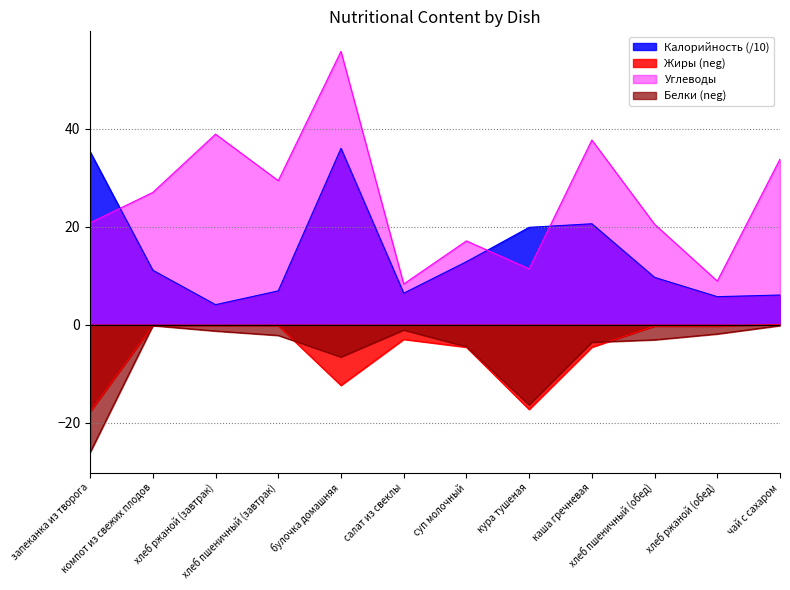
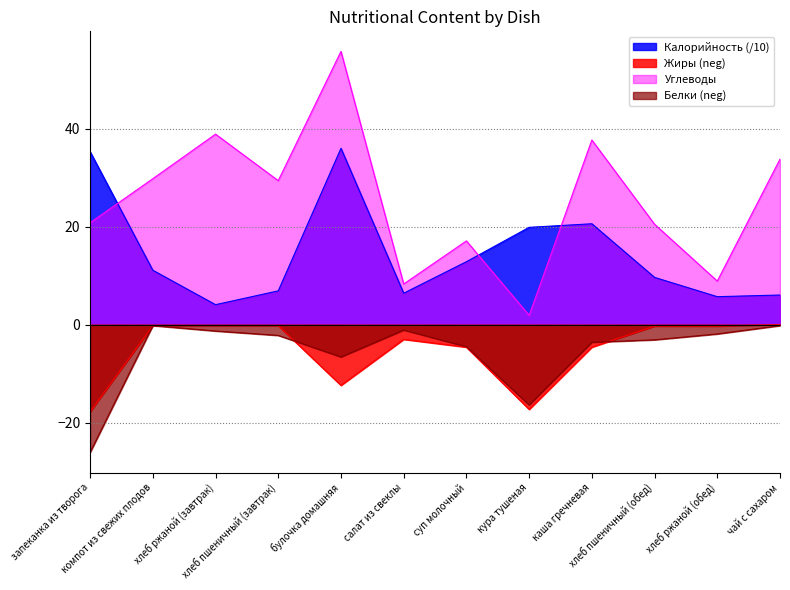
Углеводы, компот из свежих плодов: 27 -> 30
Углеводы, кура тушеная: 11 -> 2
